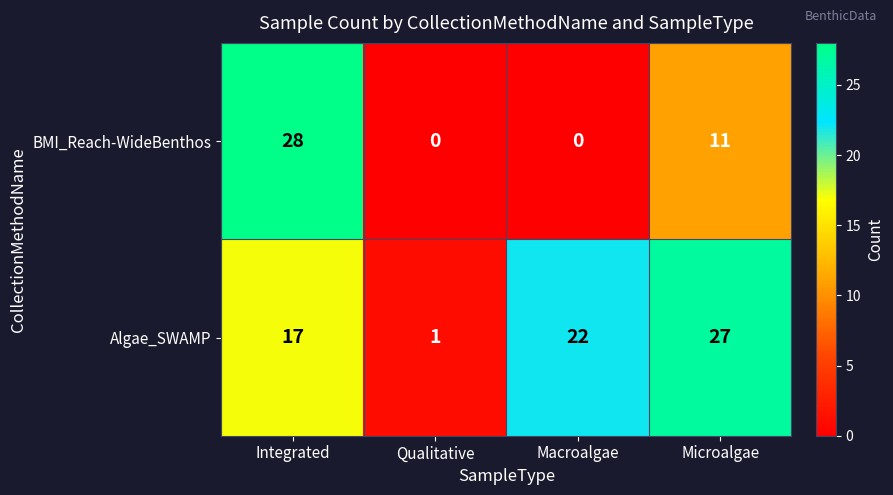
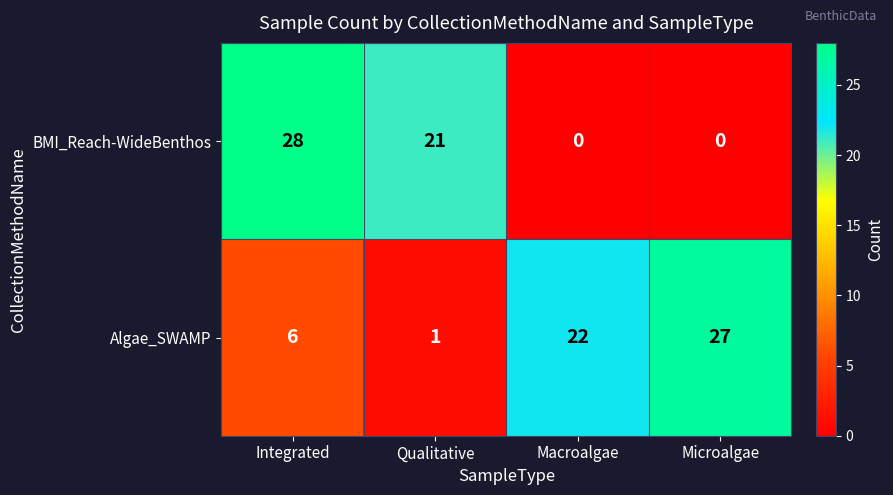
BMI_Reach-WideBenthos, Qualitative: 0 -> 21
BMI_Reach-WideBenthos, Microalgae: 11 -> 0
Algae_SWAMP, Integrated: 17 -> 6
